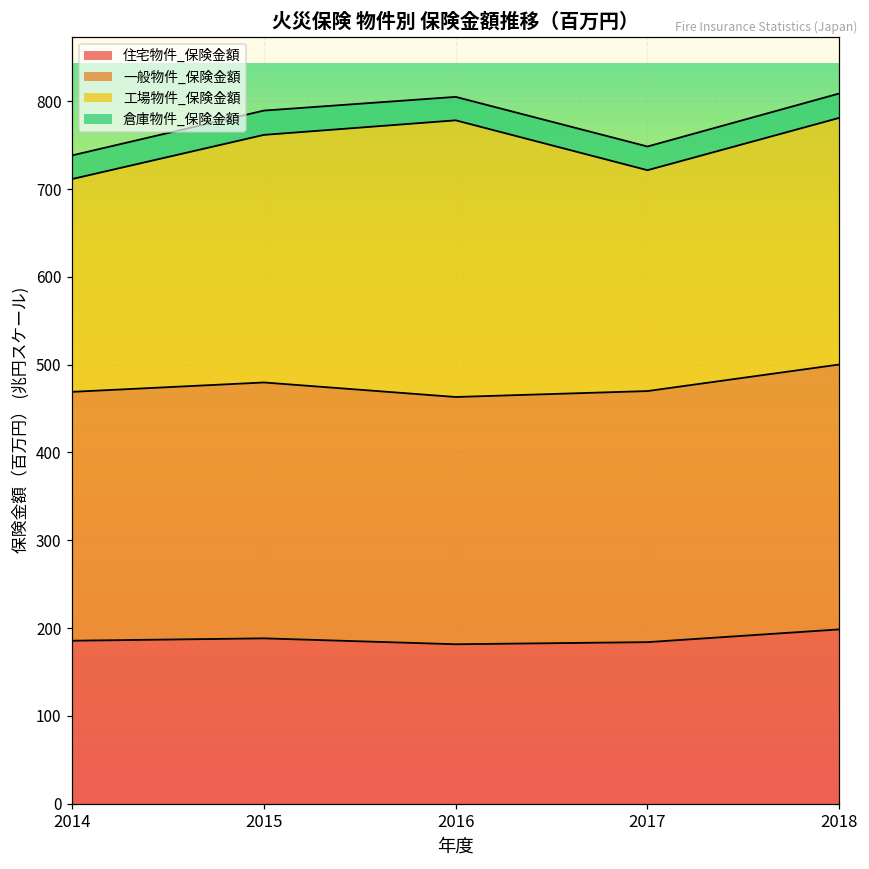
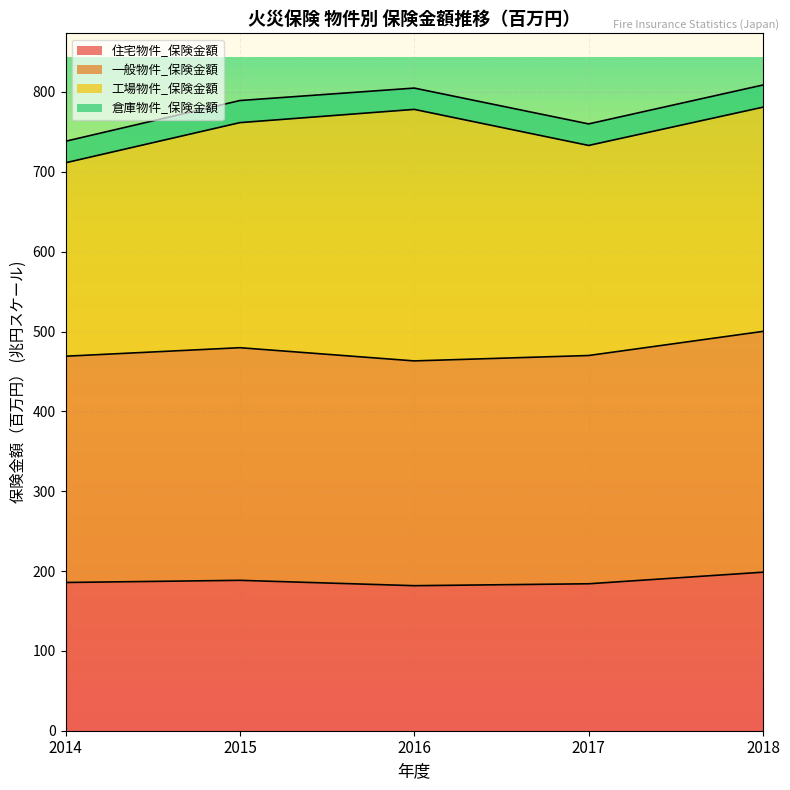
工場物件_保険金額, 2017: 250 -> 260
